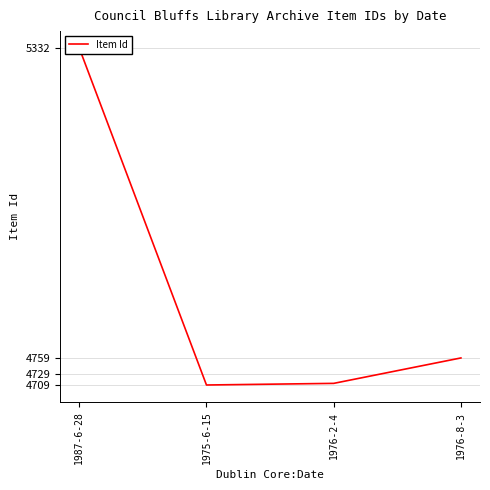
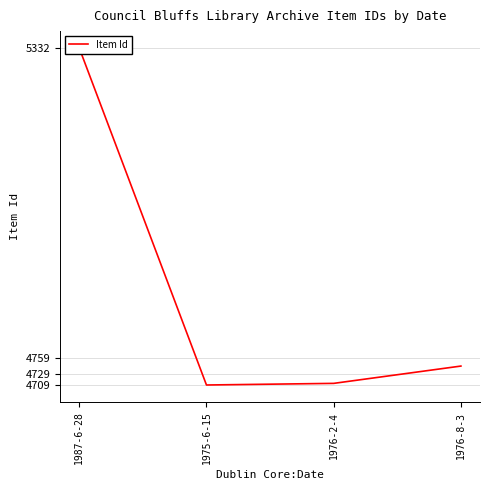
1976-8-3: 4760 -> 4740
